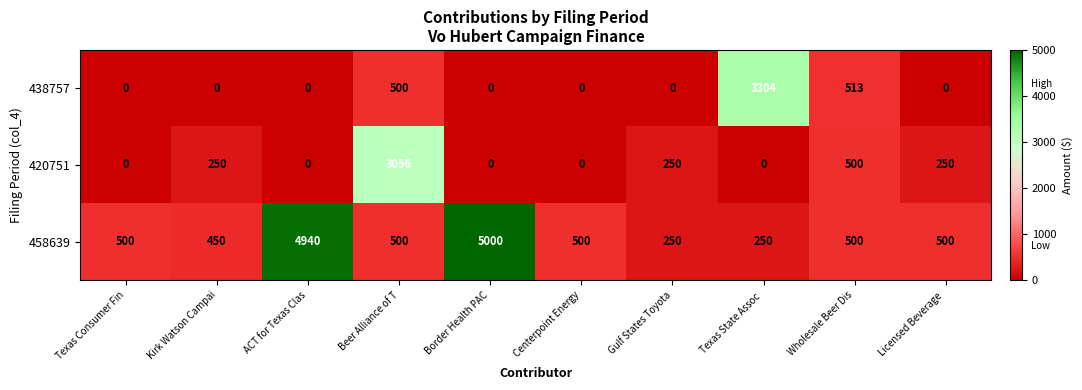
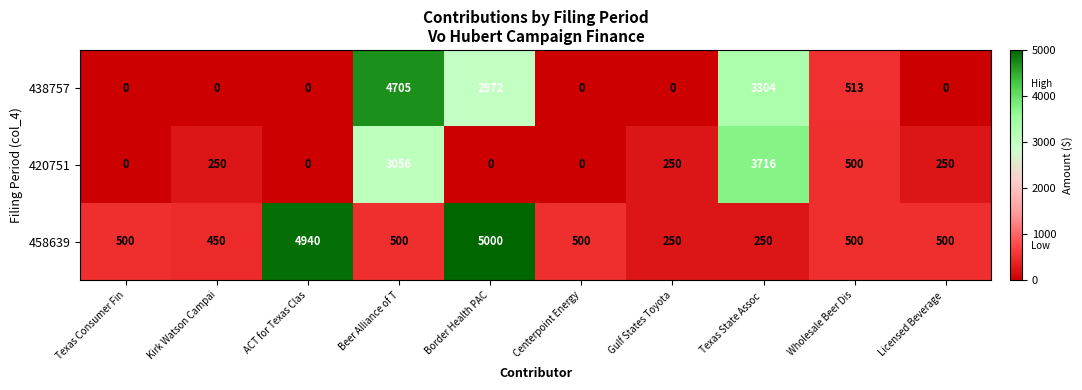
438757, Beer Alliance of T: 500 -> 4705
438757, Border Health PAC: 0 -> 2972
420751, Texas State Assoc: 0 -> 3716
